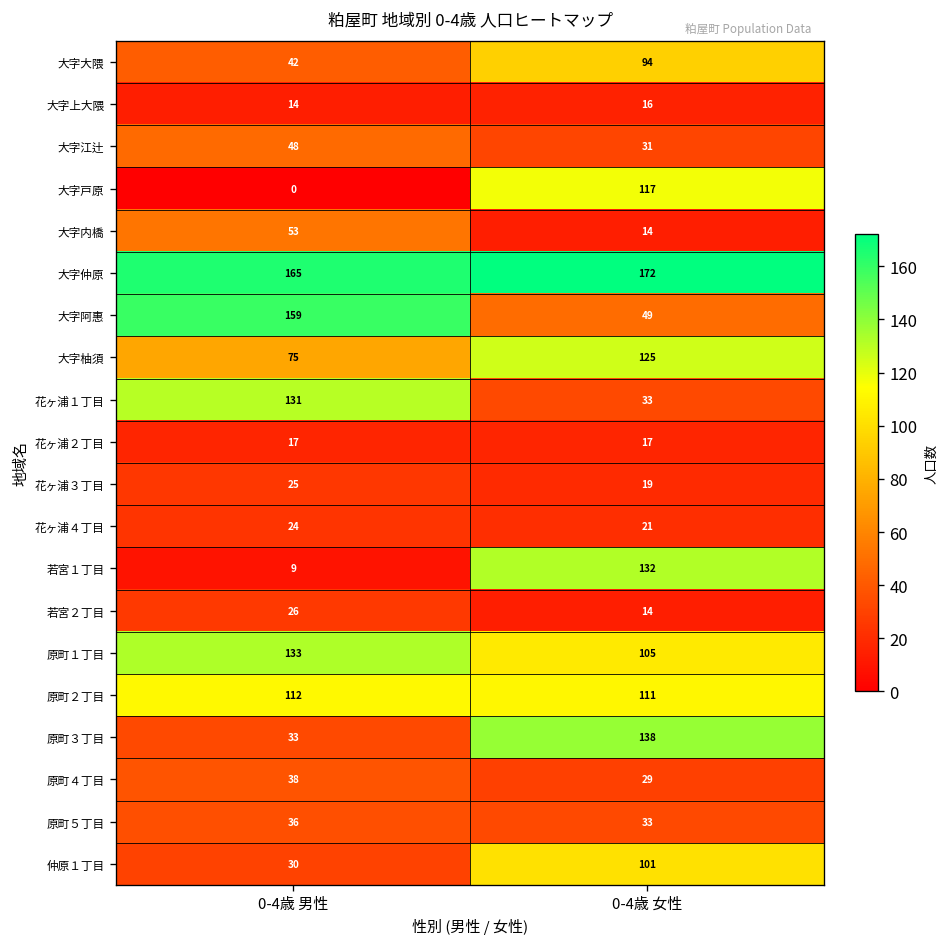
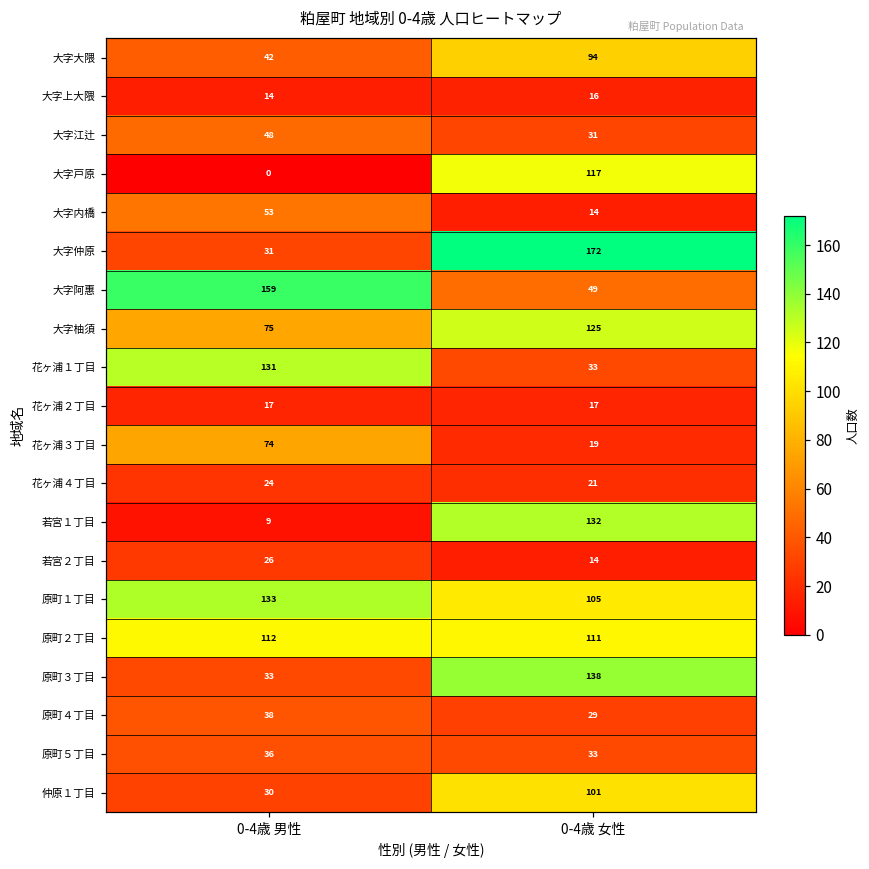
大字仲原, 0-4歳 男性: 165 -> 31
花ヶ浦３丁目, 0-4歳 男性: 25 -> 74
